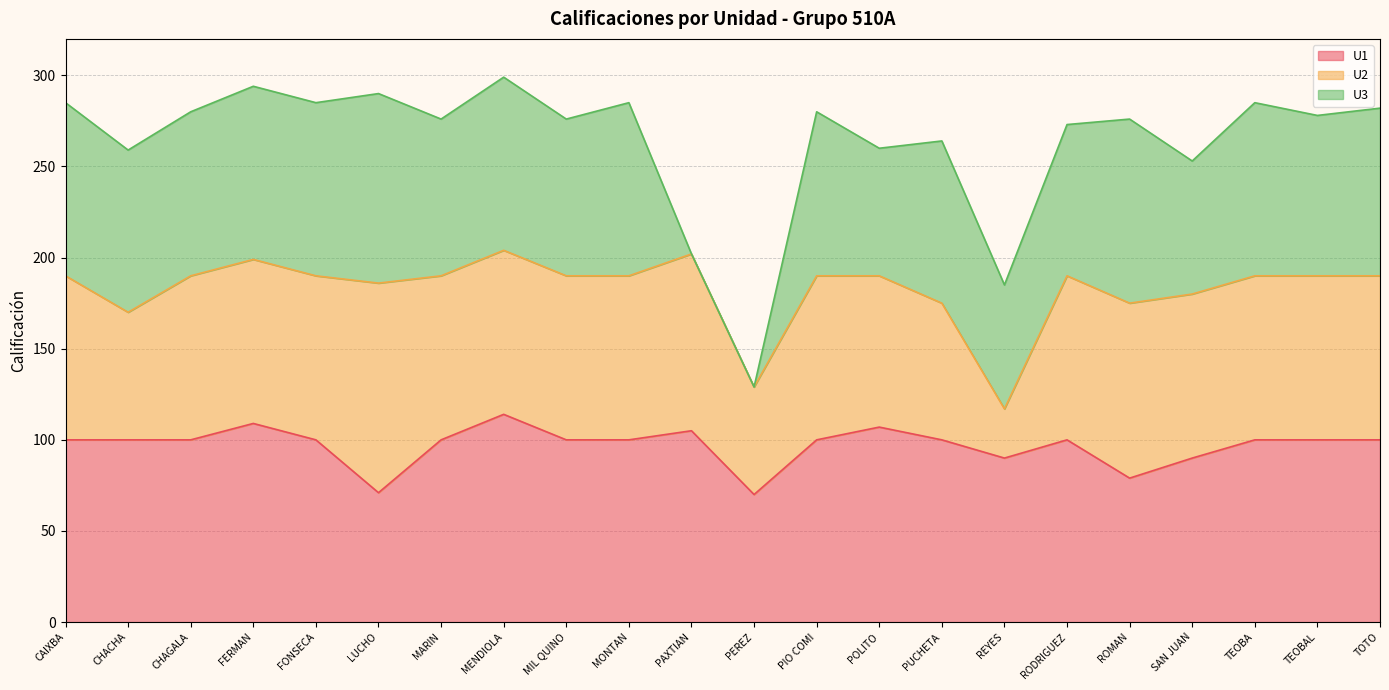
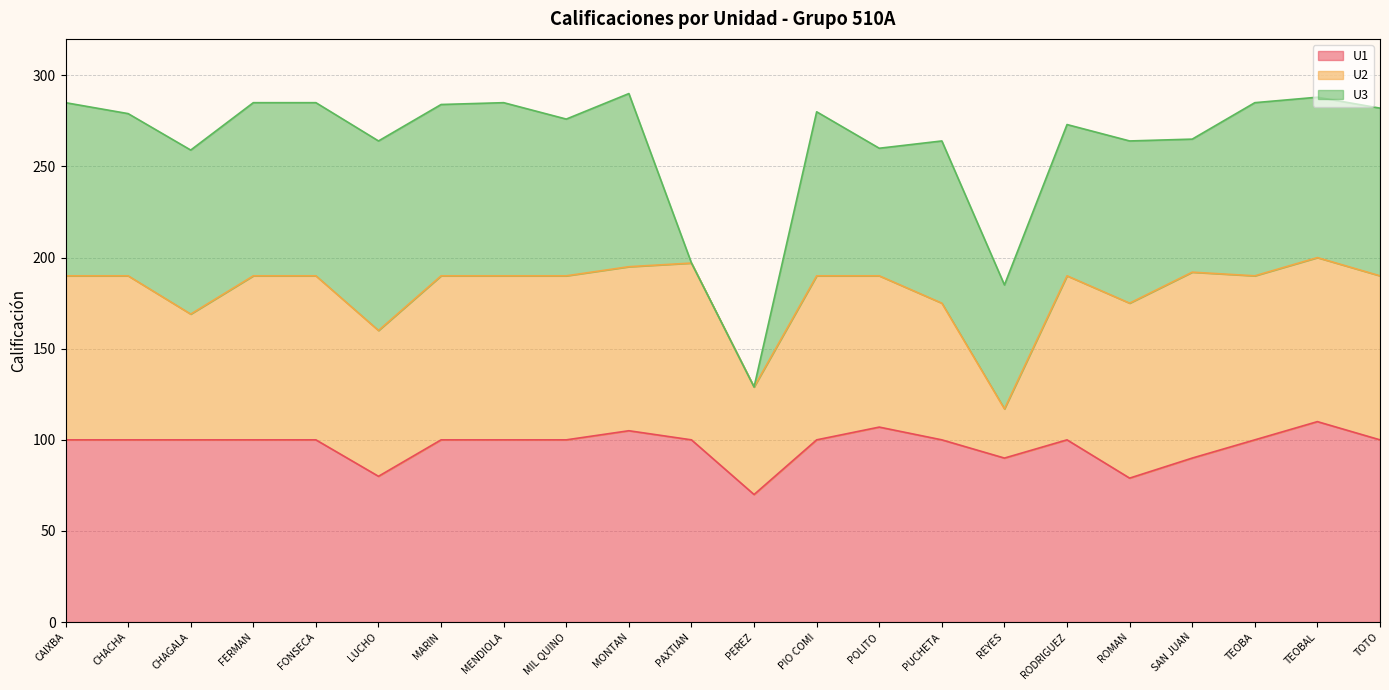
U2, CHACHA: 70 -> 90
U2, CHAGALA: 90 -> 69
U1, FERMAN: 109 -> 100
U1, LUCHO: 71 -> 80
U2, LUCHO: 115 -> 80
U3, MARIN: 86 -> 94
U1, MENDIOLA: 114 -> 100
U1, MONTAN: 100 -> 105
U1, PAXTIAN: 105 -> 100
U3, ROMAN: 101 -> 89
U2, SAN JUAN: 90 -> 102
U1, TEOBAL: 100 -> 110
